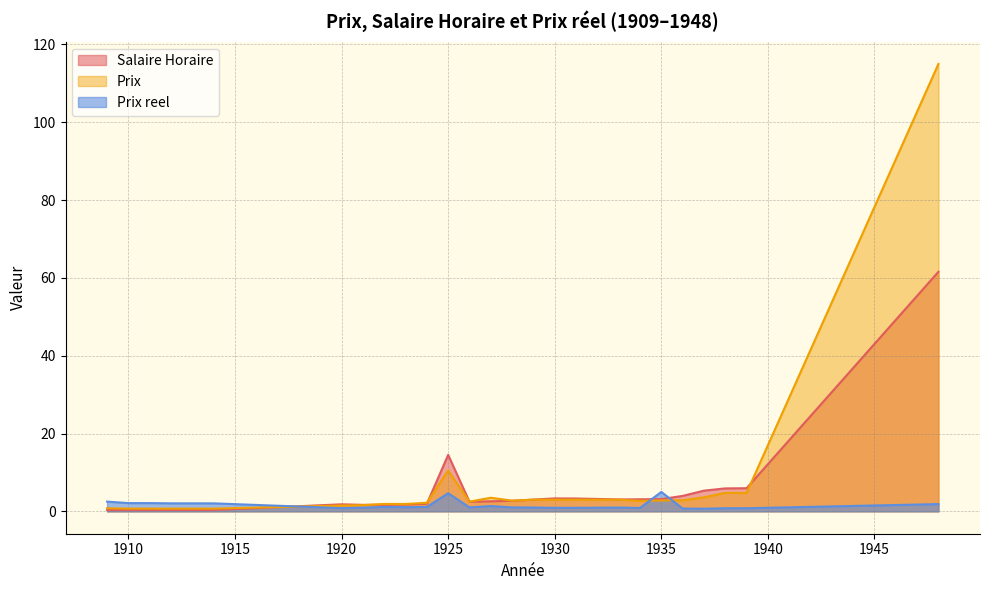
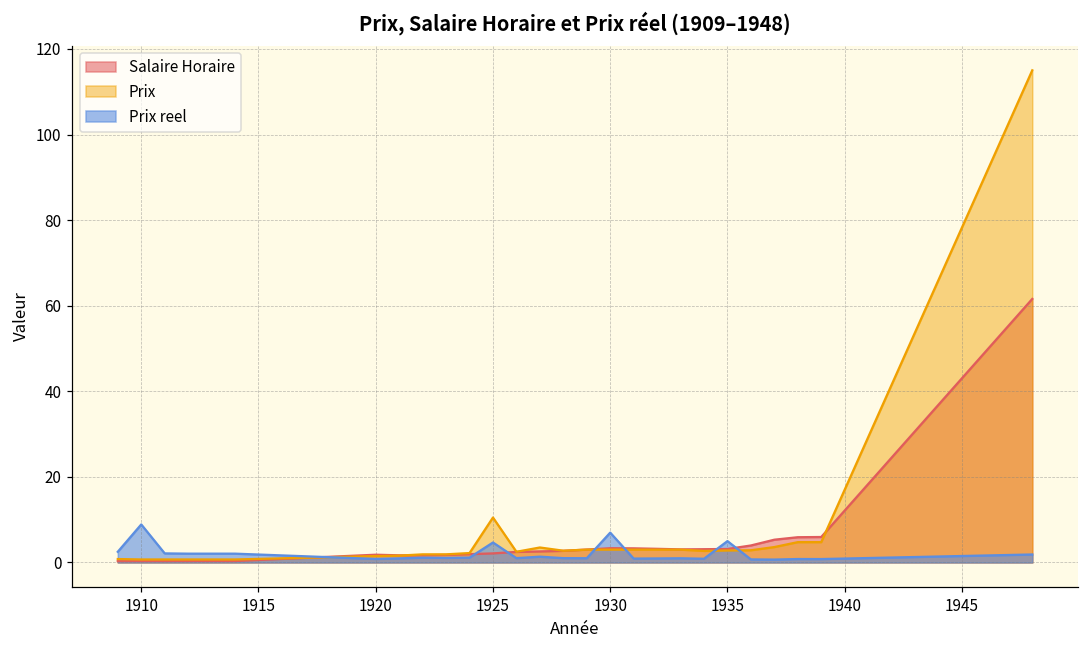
Prix reel, 1910: 2 -> 9
Salaire Horaire, 1925: 15 -> 2
Prix reel, 1930: 1 -> 7
